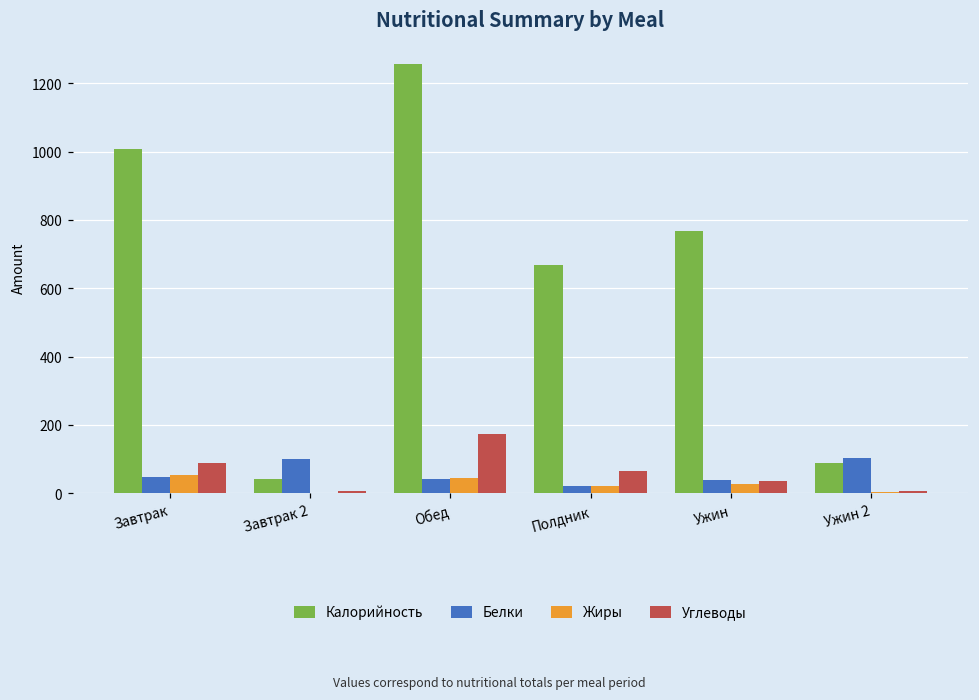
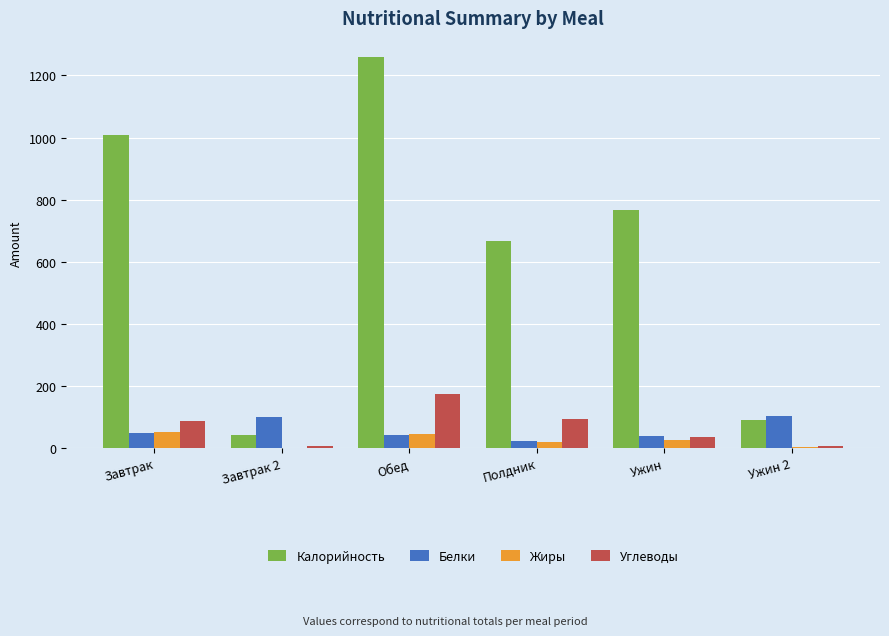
Углеводы, Полдник: 70 -> 90
